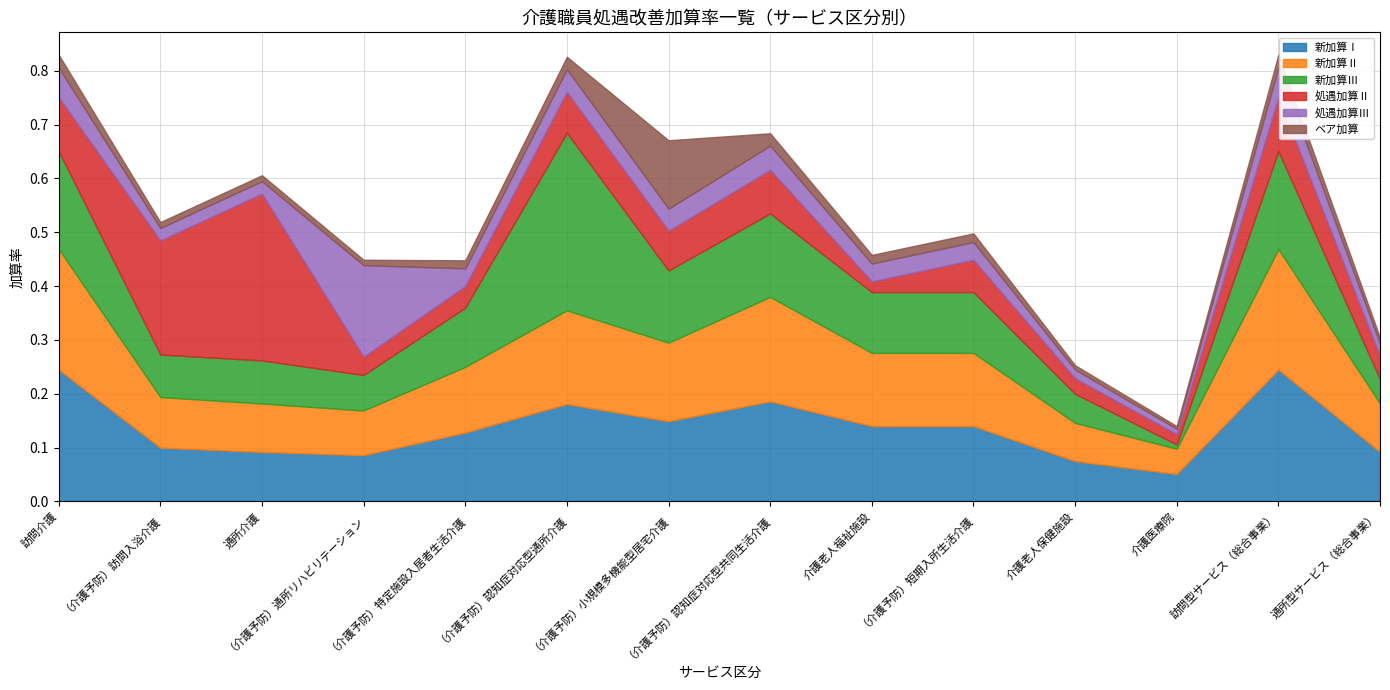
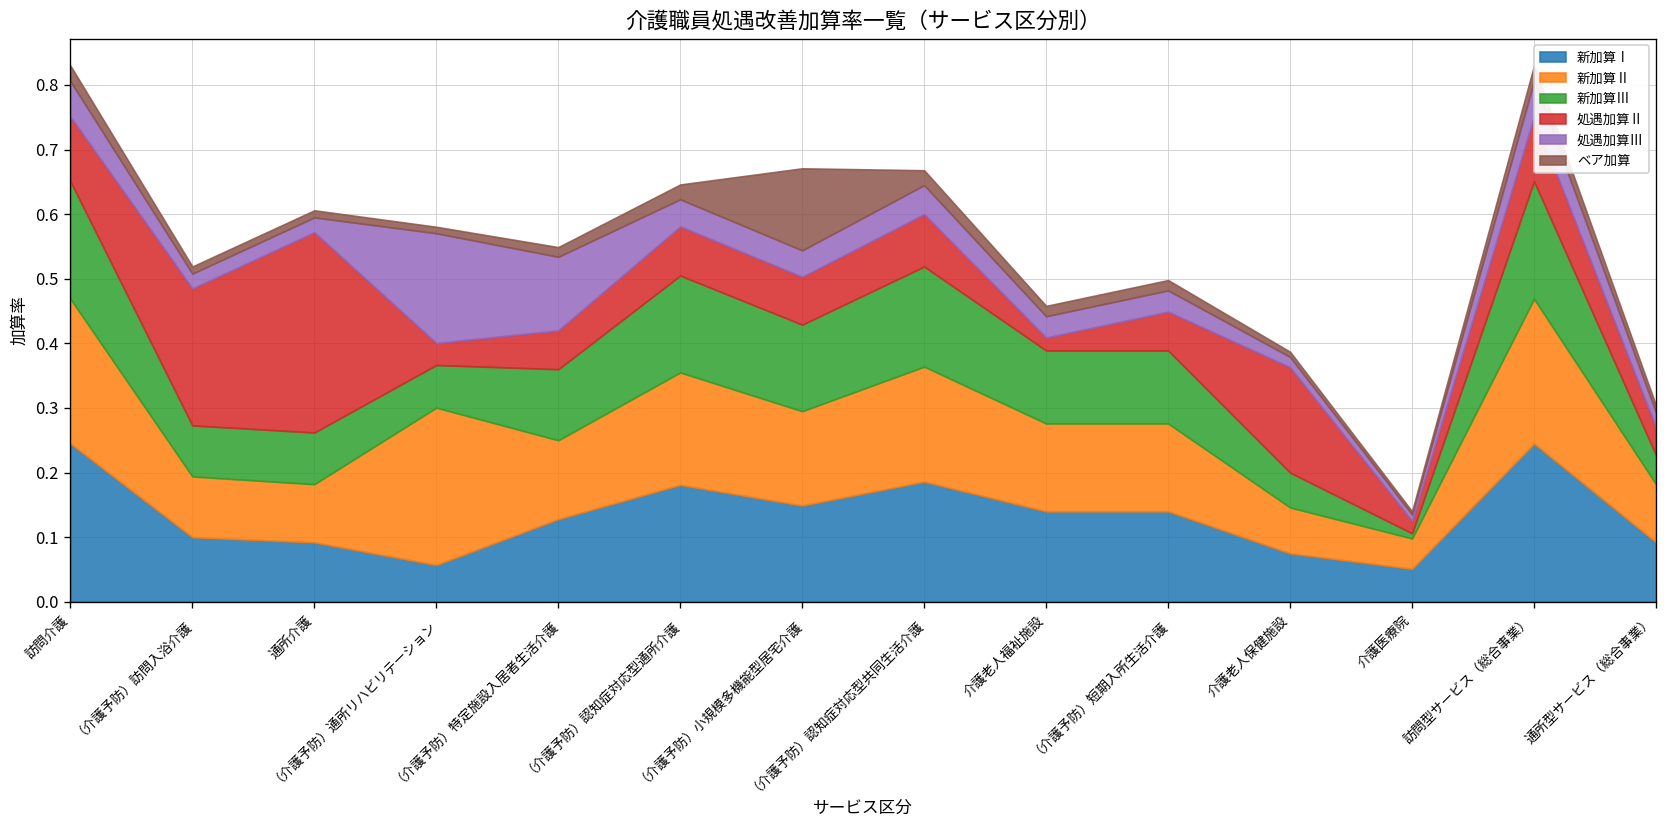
新加算Ⅰ, （介護予防）通所リハビリテーション: 0.09 -> 0.06
新加算Ⅱ, （介護予防）通所リハビリテーション: 0.08 -> 0.24
処遇加算Ⅱ, （介護予防）特定施設入居者生活介護: 0.04 -> 0.06
処遇加算Ⅲ, （介護予防）特定施設入居者生活介護: 0.03 -> 0.11
新加算Ⅲ, （介護予防）認知症対応型通所介護: 0.33 -> 0.15
新加算Ⅱ, （介護予防）認知症対応型共同生活介護: 0.19 -> 0.18
処遇加算Ⅱ, 介護老人保健施設: 0.03 -> 0.16
